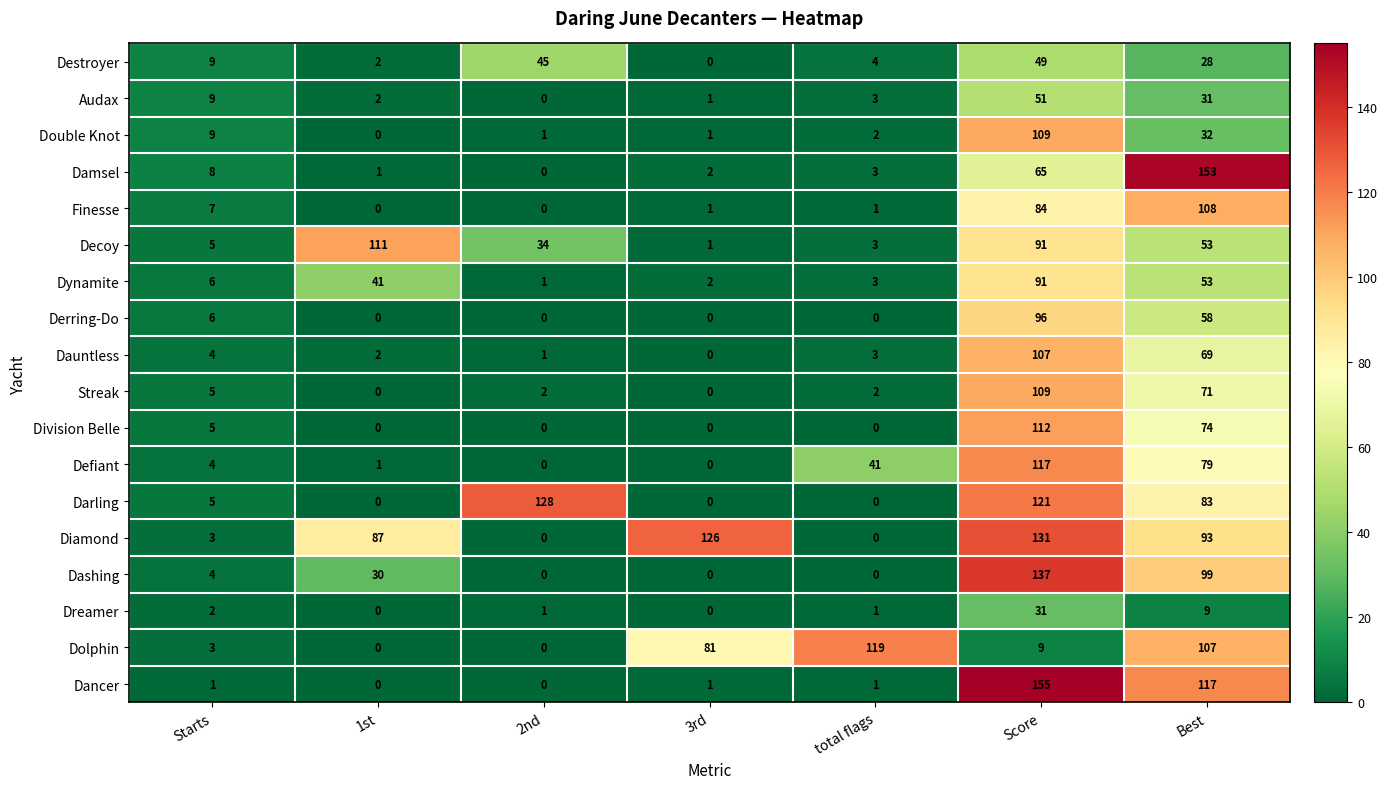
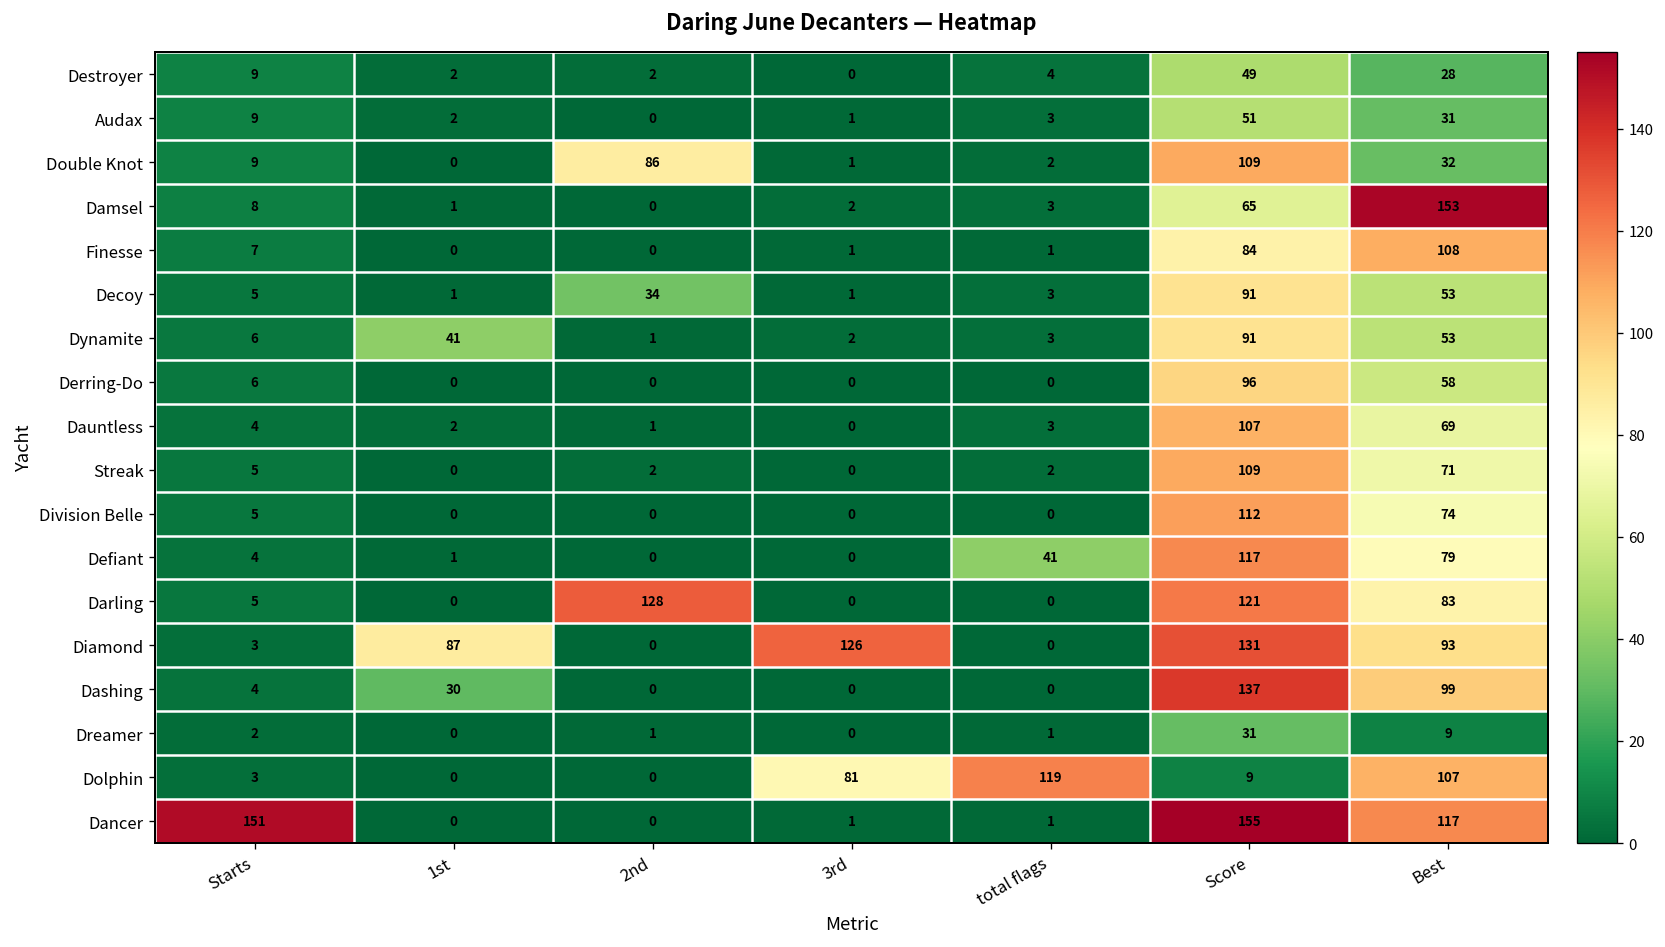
Destroyer, 2nd: 45 -> 2
Double Knot, 2nd: 1 -> 86
Decoy, 1st: 111 -> 1
Dancer, Starts: 1 -> 151
